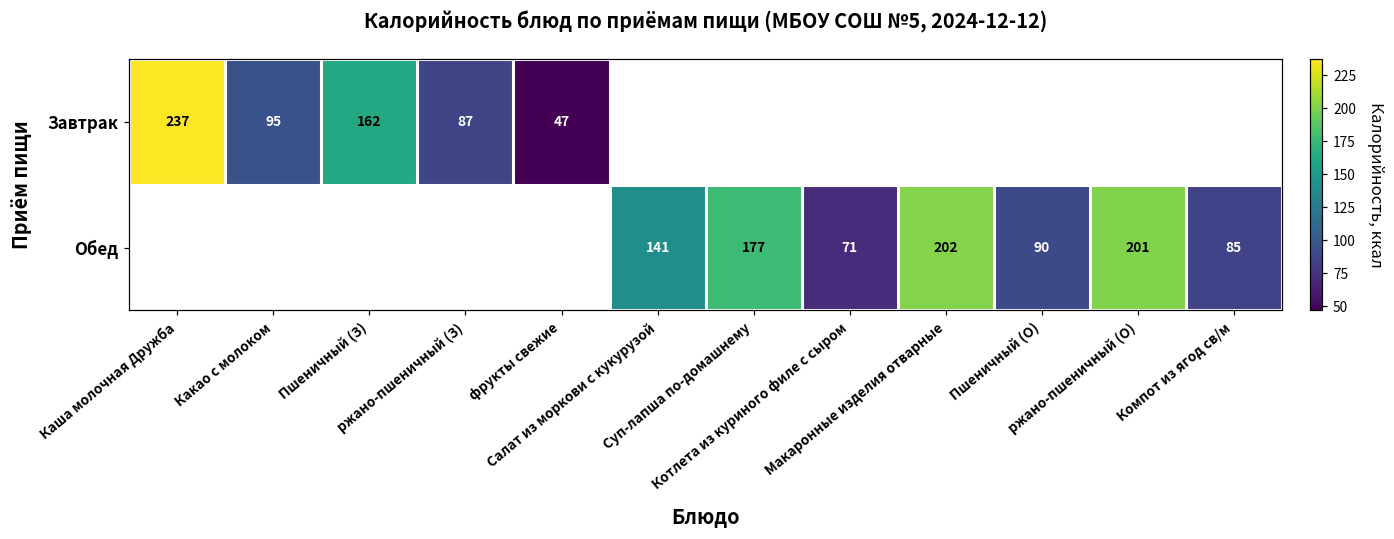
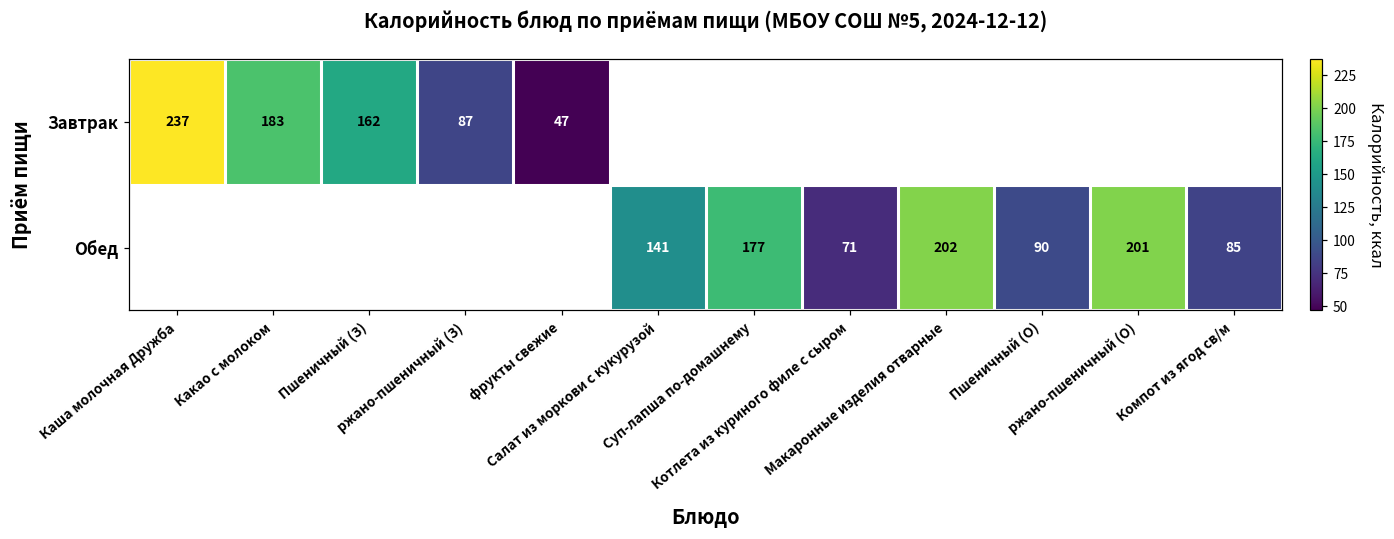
Завтрак, Какао с молоком: 95 -> 183
